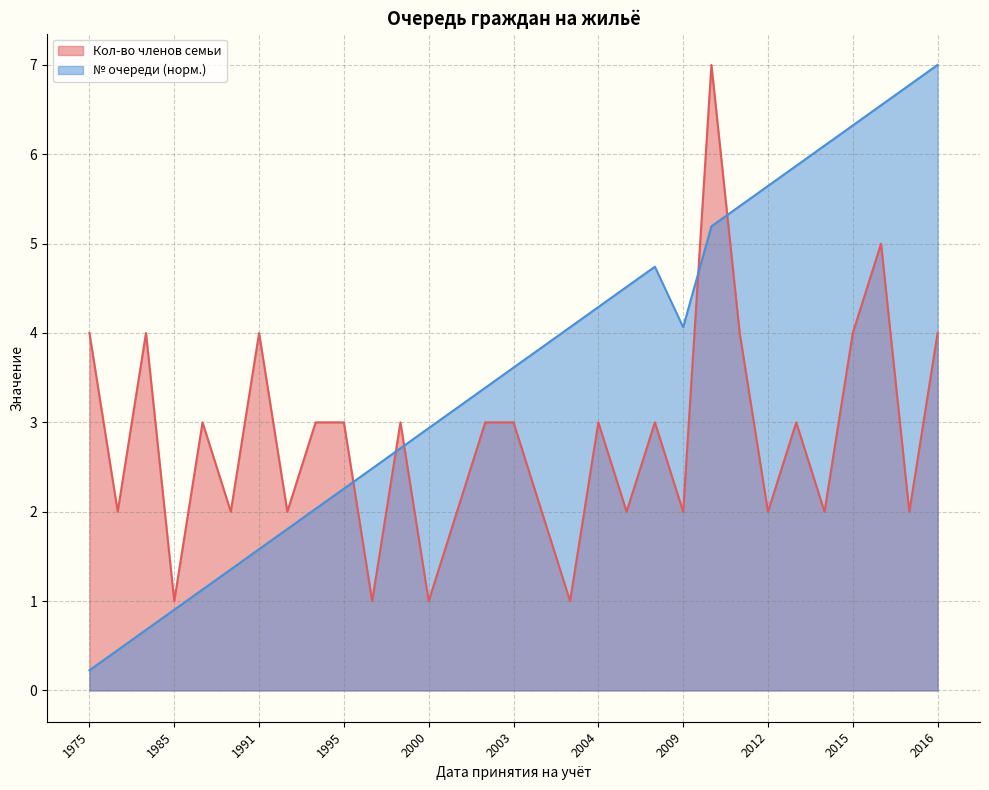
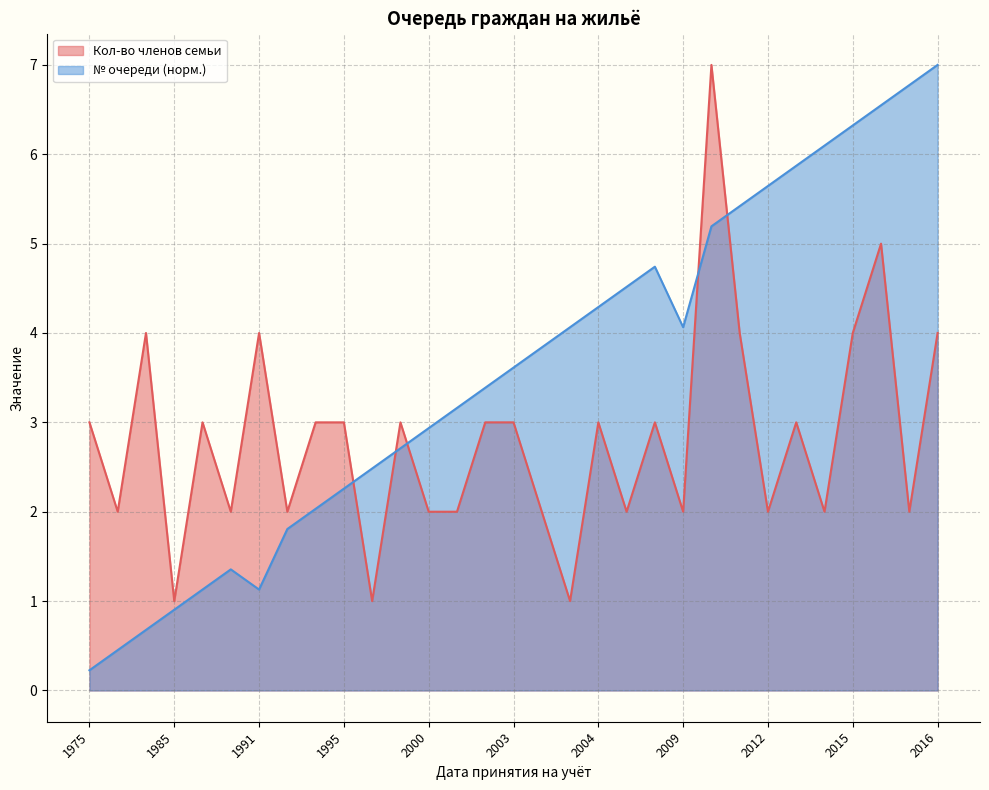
Кол-во членов семьи, 1975: 4 -> 3
№ очереди (норм.), 1991: 1.6 -> 1.1
Кол-во членов семьи, 2000: 1 -> 2
